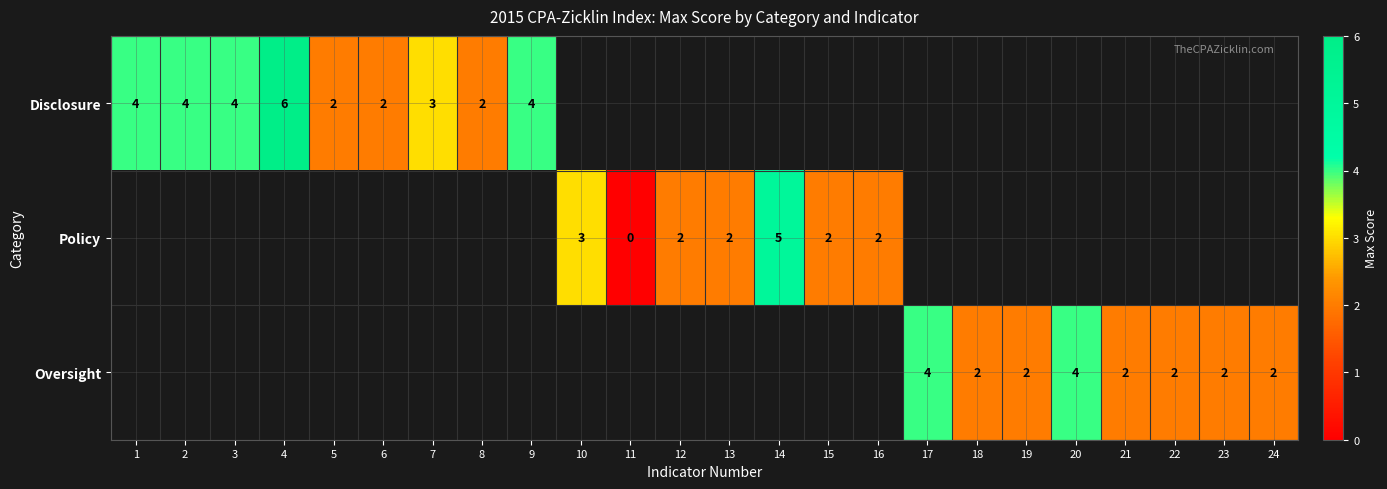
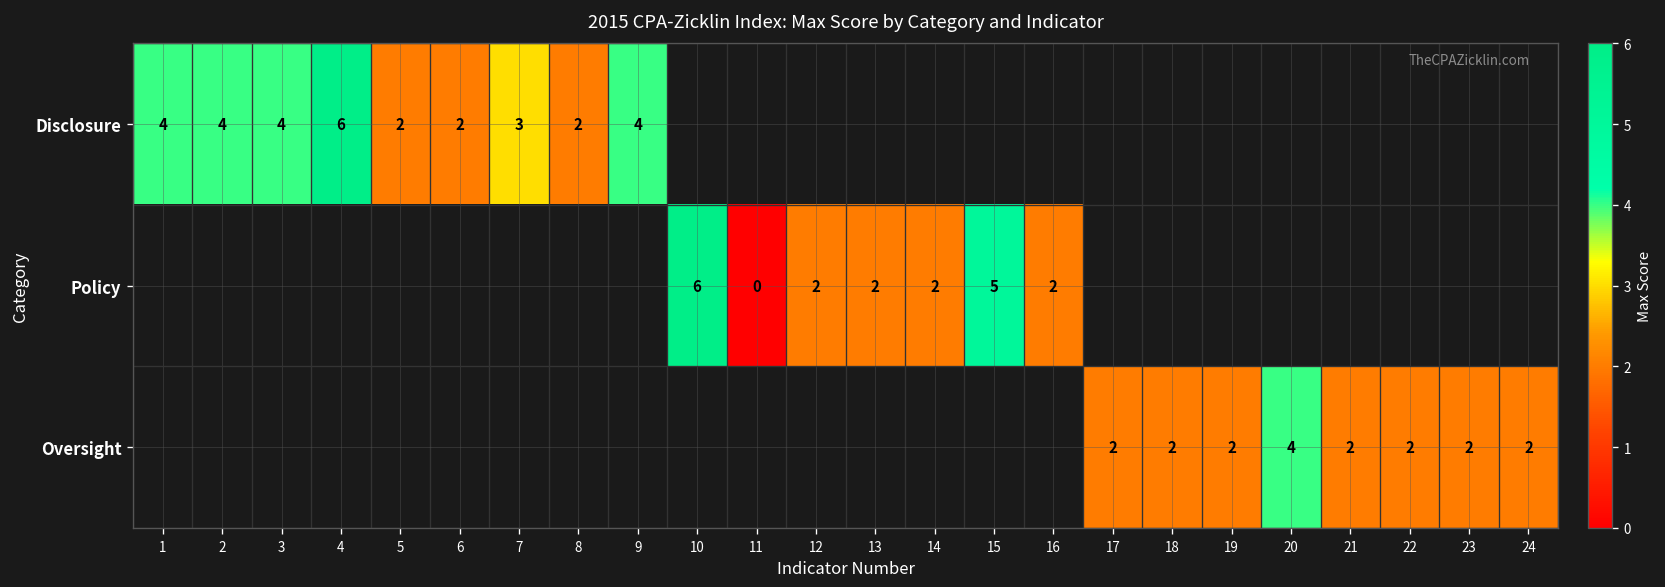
Policy, 10: 3 -> 6
Policy, 14: 5 -> 2
Policy, 15: 2 -> 5
Oversight, 17: 4 -> 2
